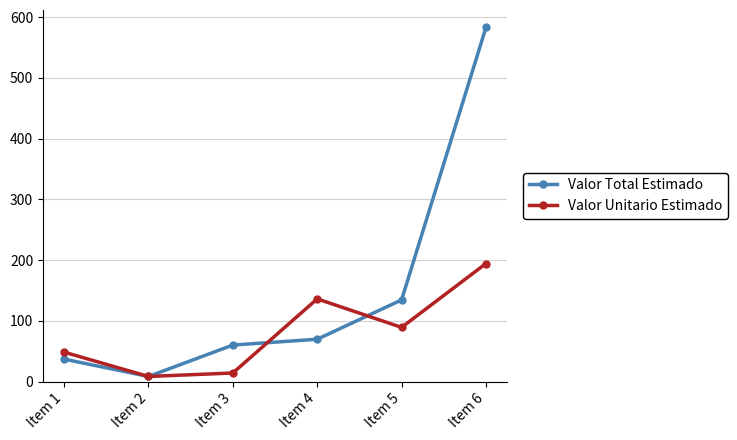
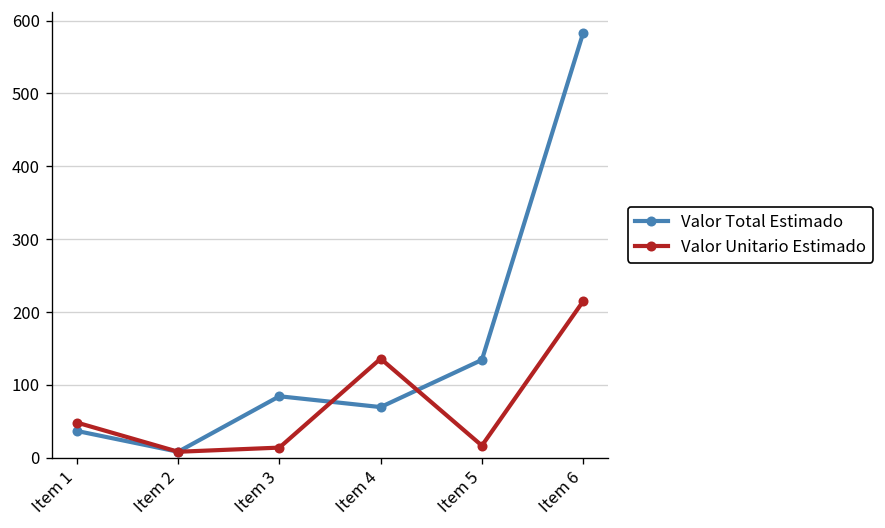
Valor Total Estimado, Item 3: 60 -> 80
Valor Unitario Estimado, Item 5: 90 -> 20
Valor Unitario Estimado, Item 6: 190 -> 210
